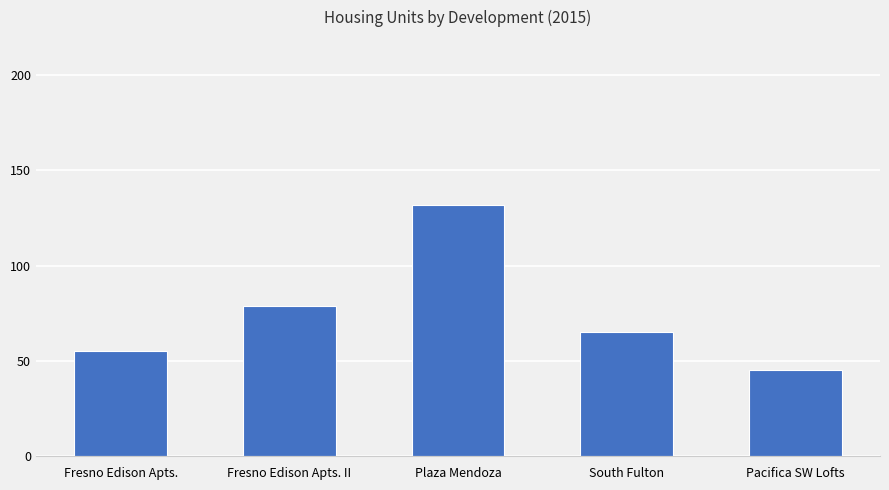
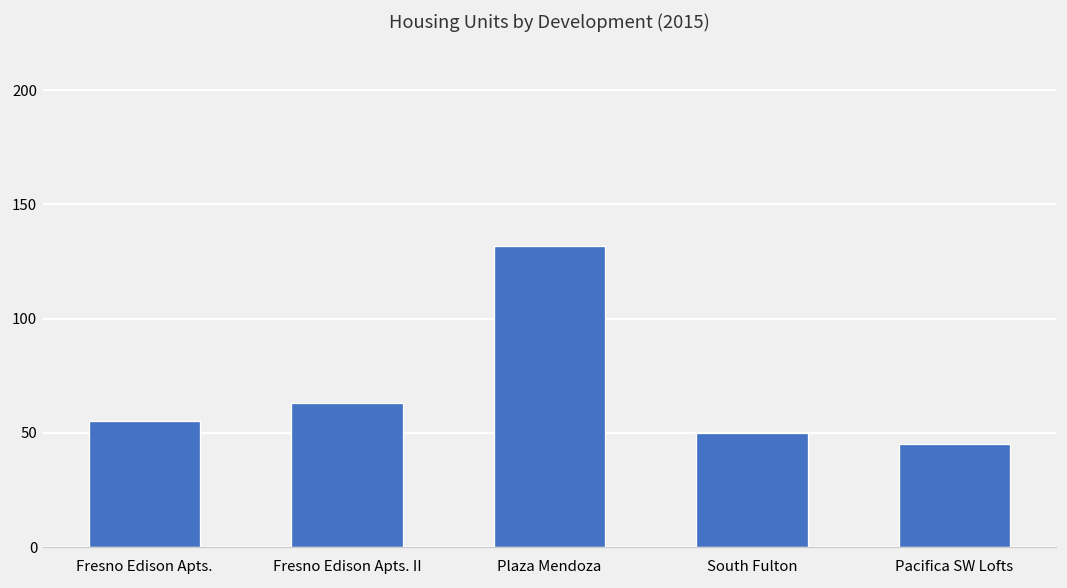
Fresno Edison Apts. II: 79 -> 63
South Fulton: 65 -> 50
